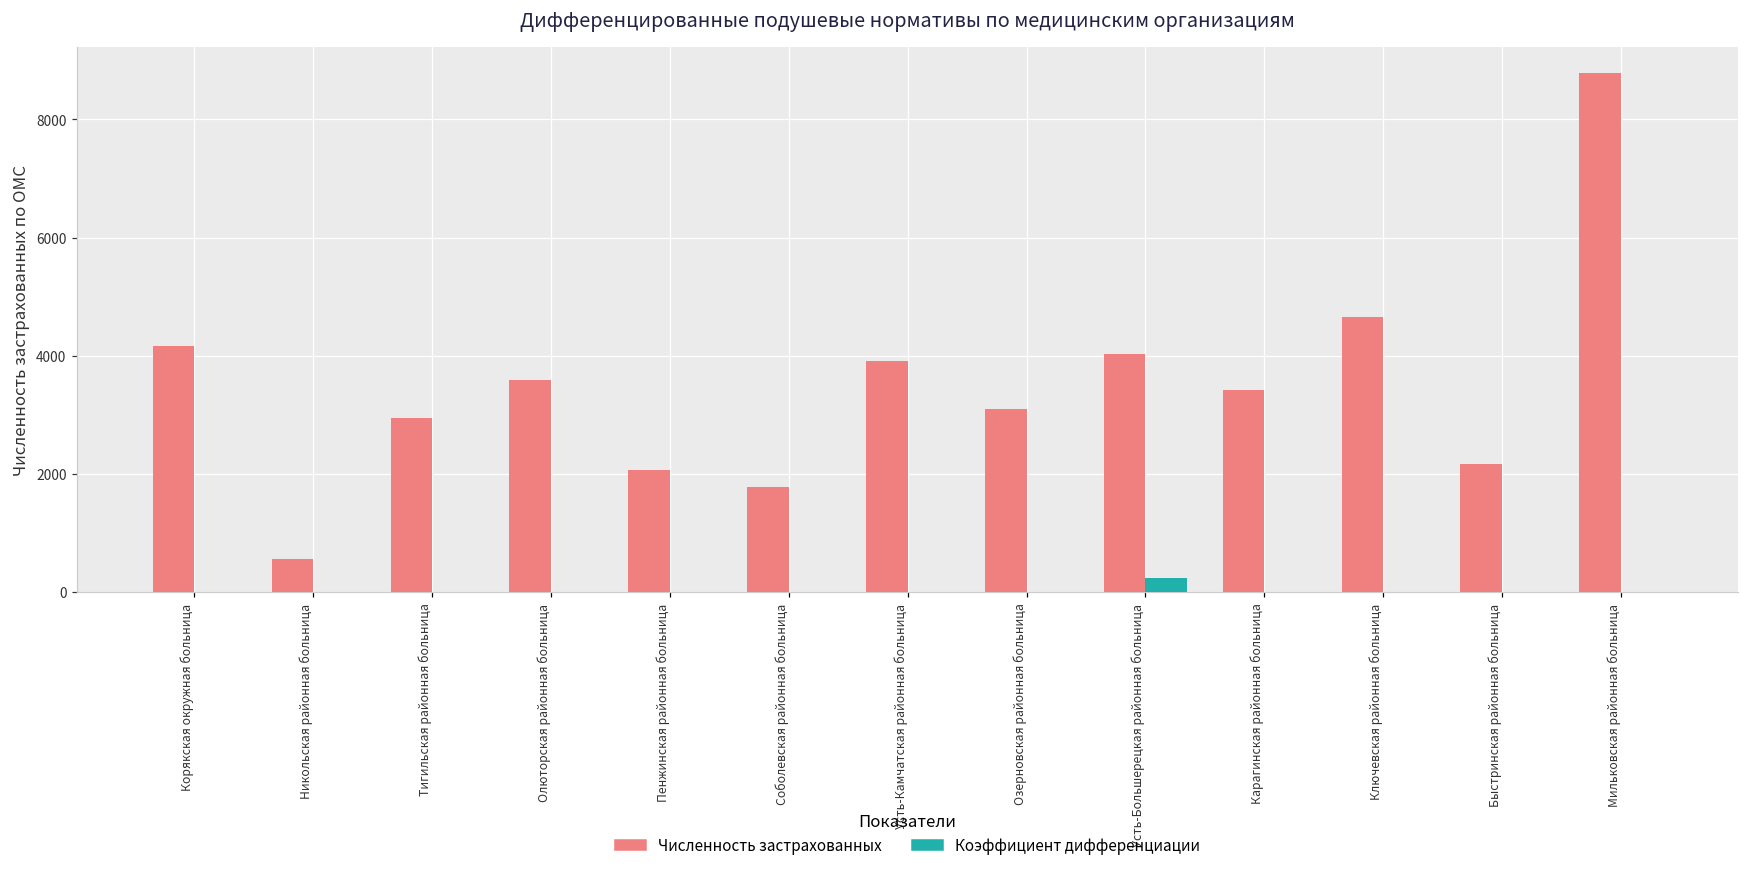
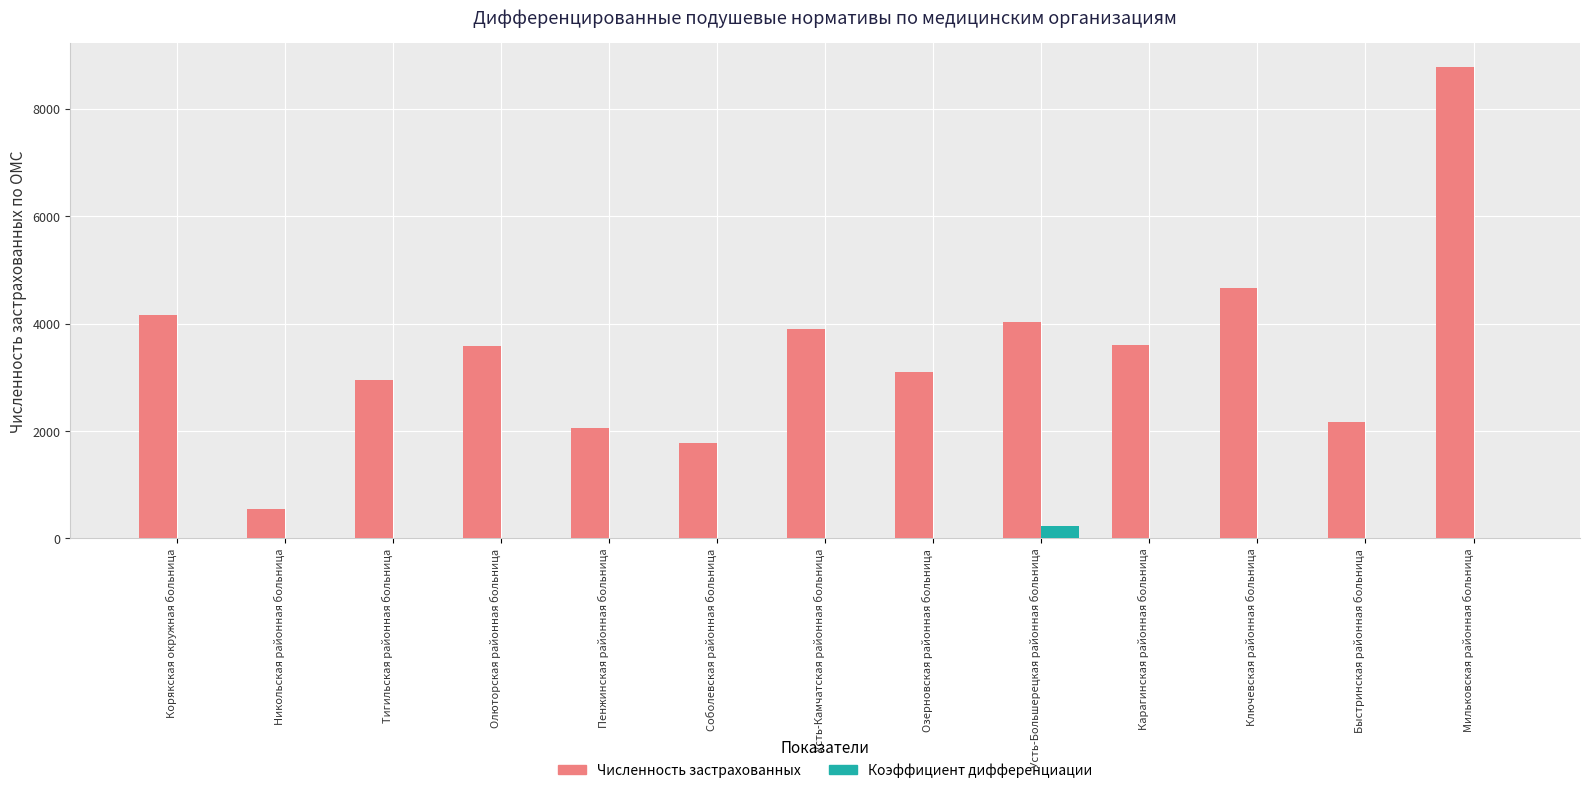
Численность застрахованных, Карагинская районная больница: 3400 -> 3600
